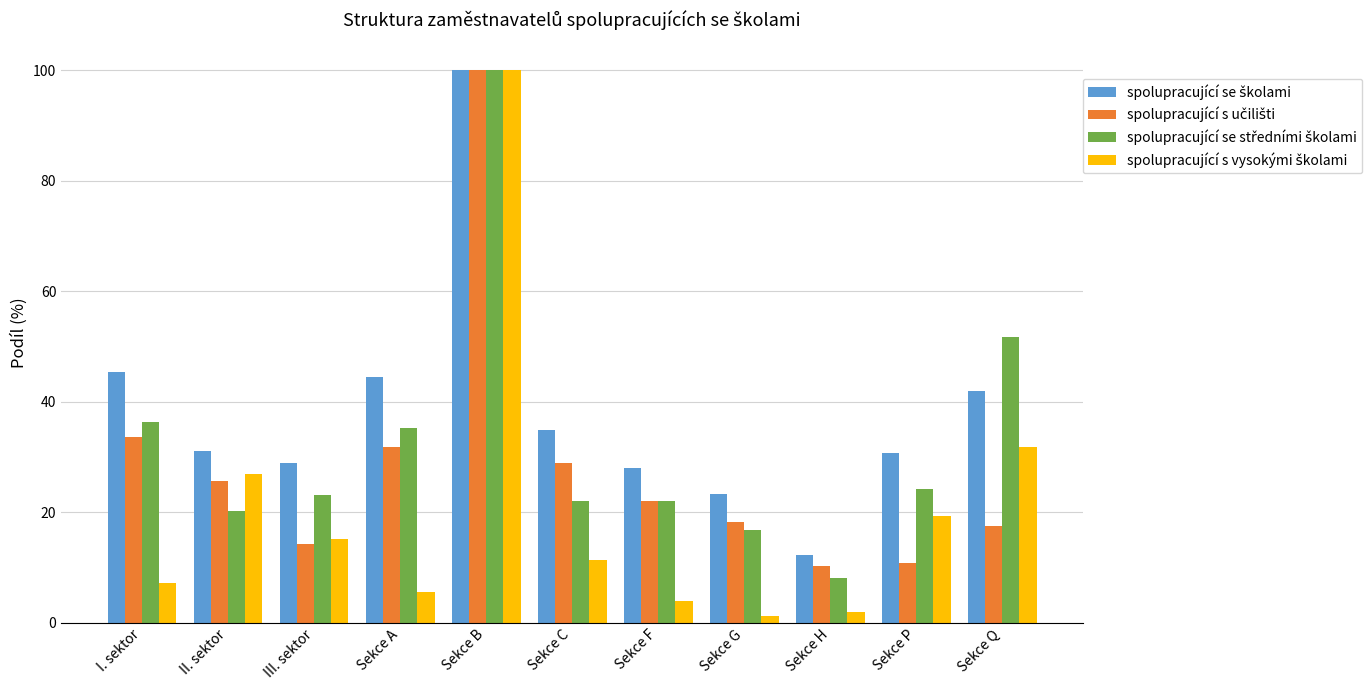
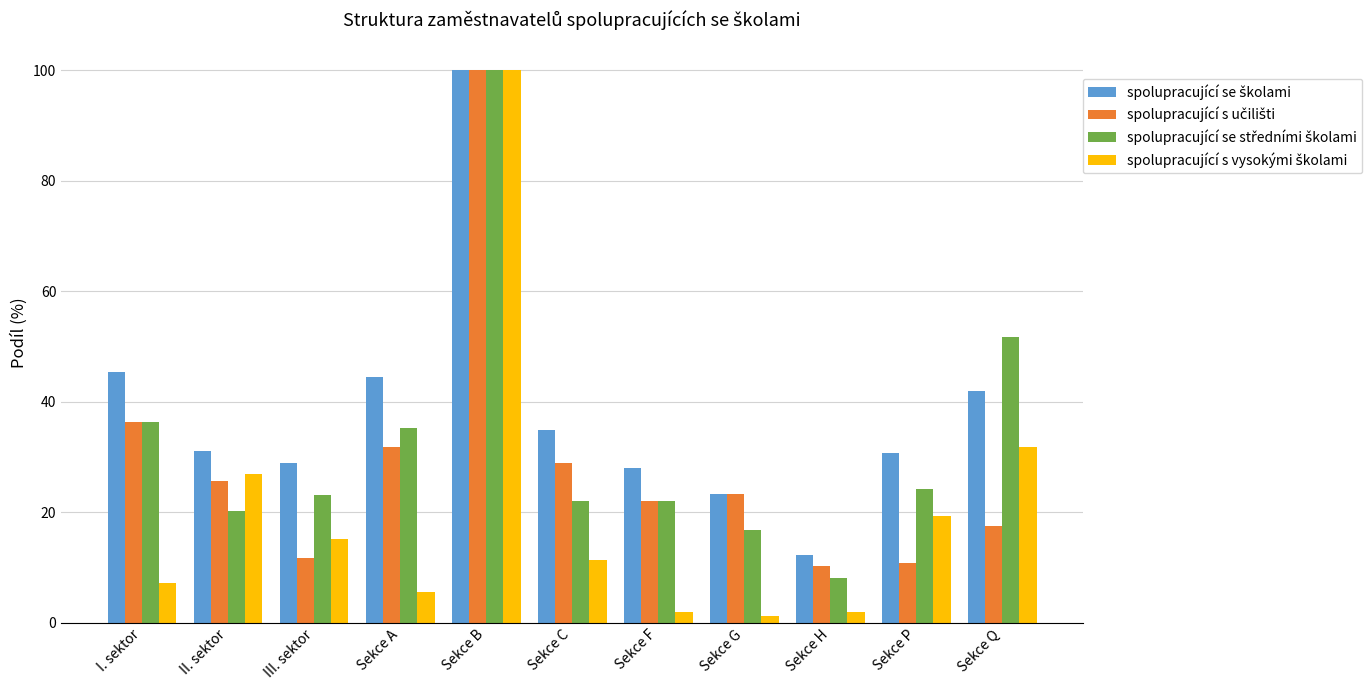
spolupracující s učilišti, I. sektor: 34 -> 36
spolupracující s učilišti, III. sektor: 14 -> 12
spolupracující s vysokými školami, Sekce F: 4 -> 2
spolupracující s učilišti, Sekce G: 18 -> 23
